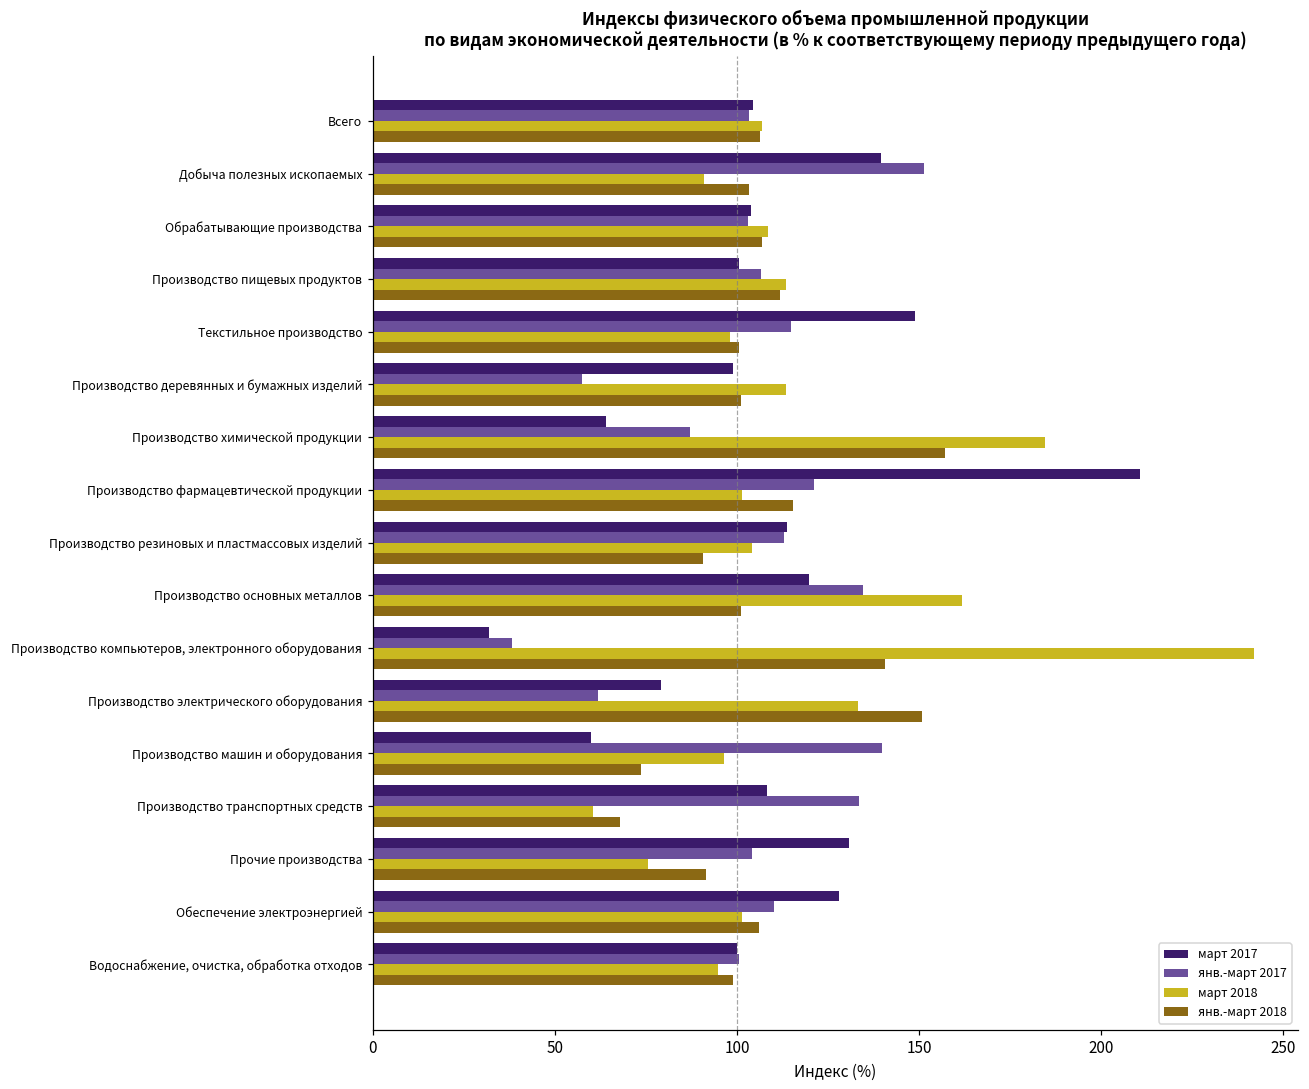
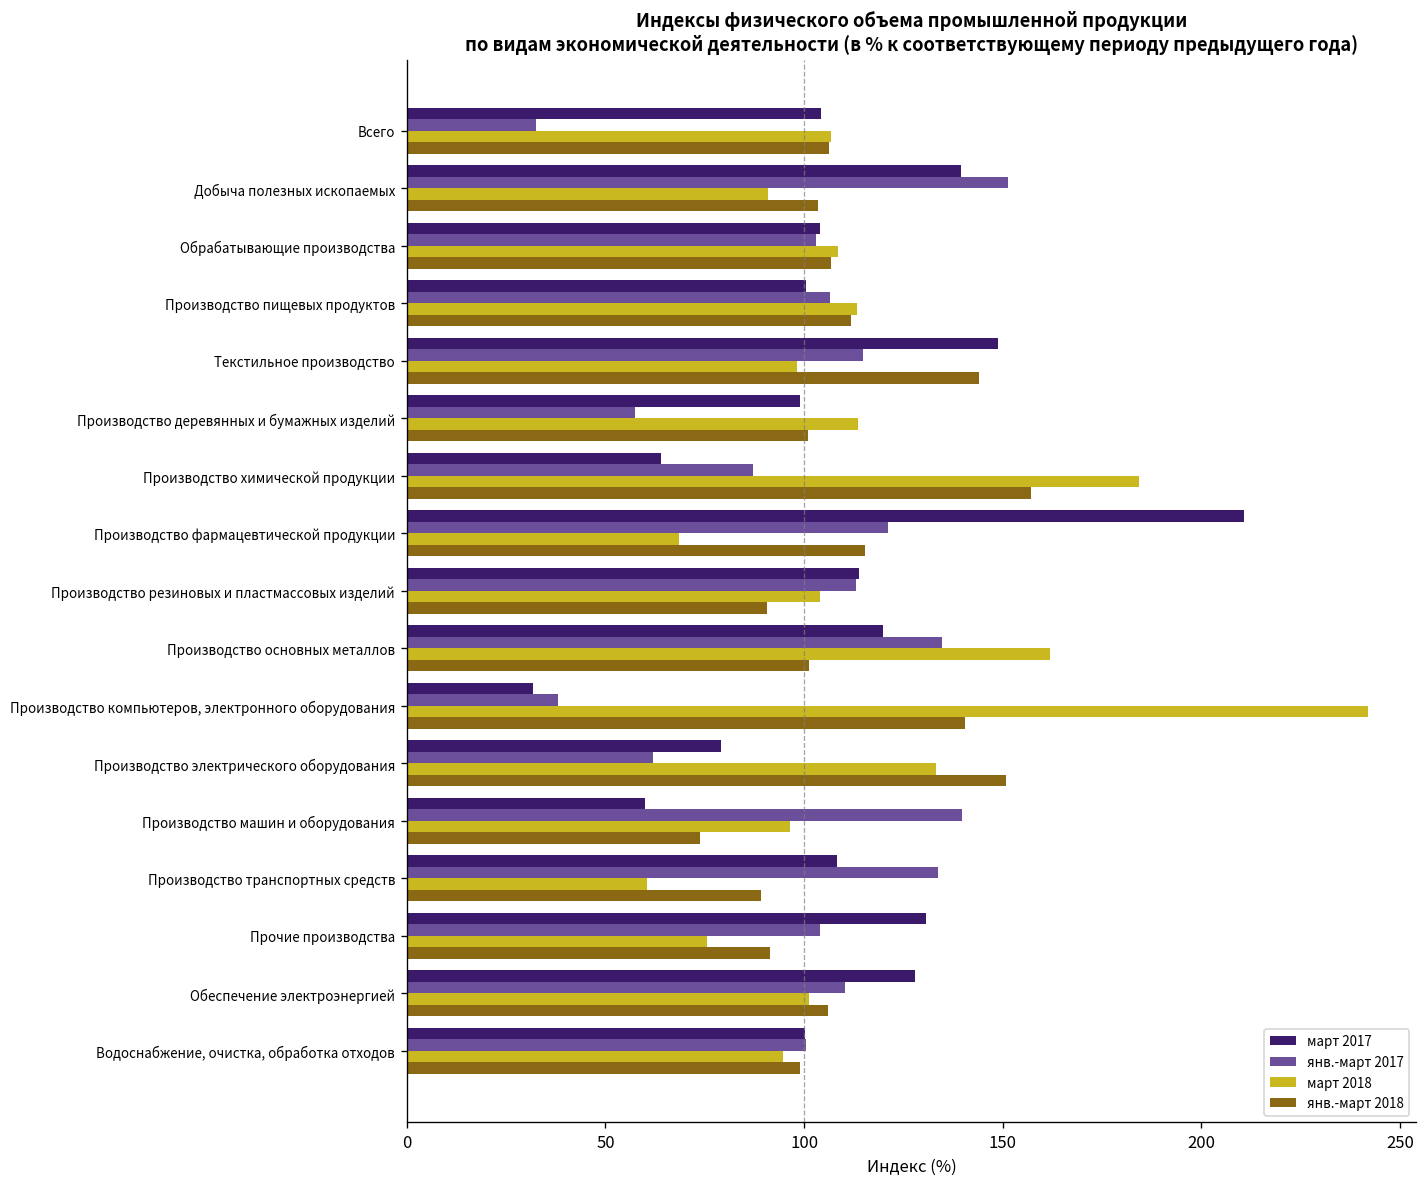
янв.-март 2017, Всего: 103 -> 33
янв.-март 2018, Текстильное производство: 101 -> 144
март 2018, Производство фармацевтической продукции: 101 -> 69
янв.-март 2018, Производство транспортных средств: 68 -> 89
